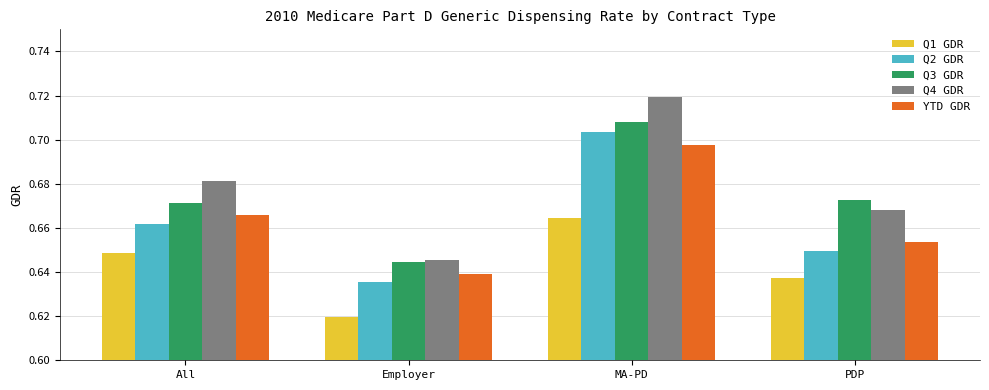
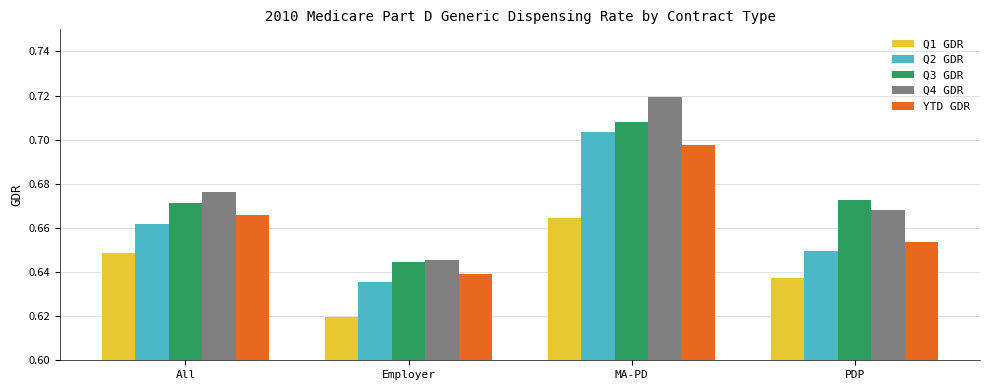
Q4 GDR, All: 0.681 -> 0.676
